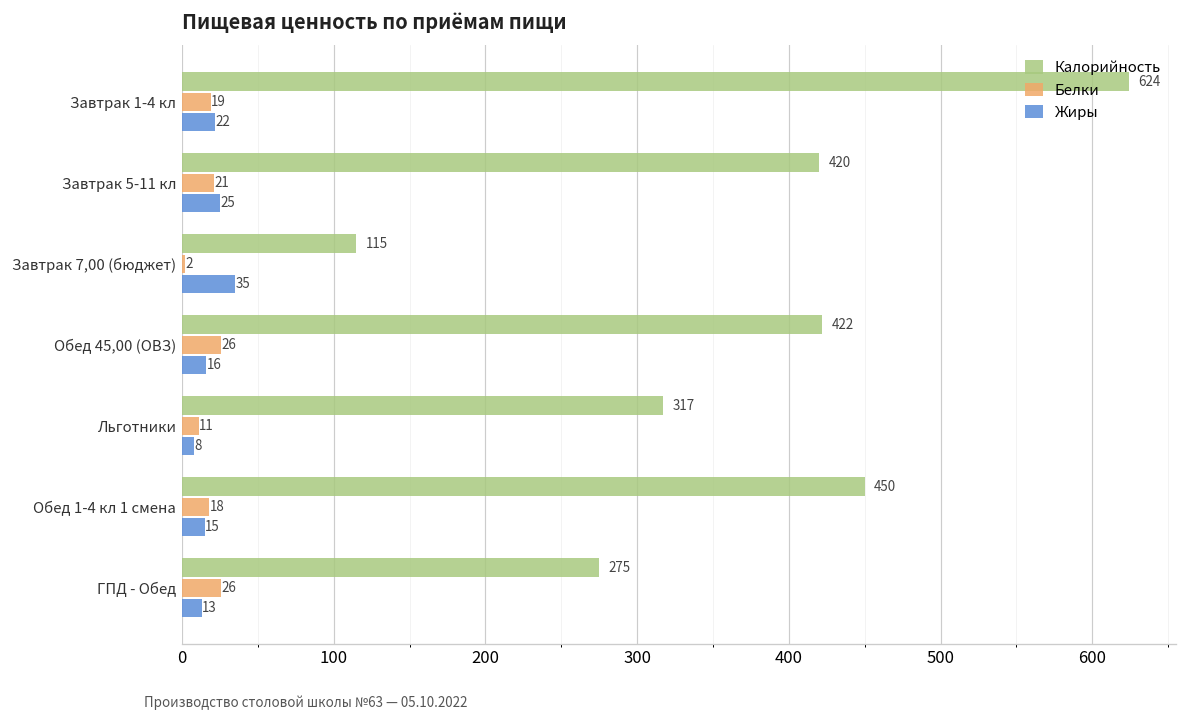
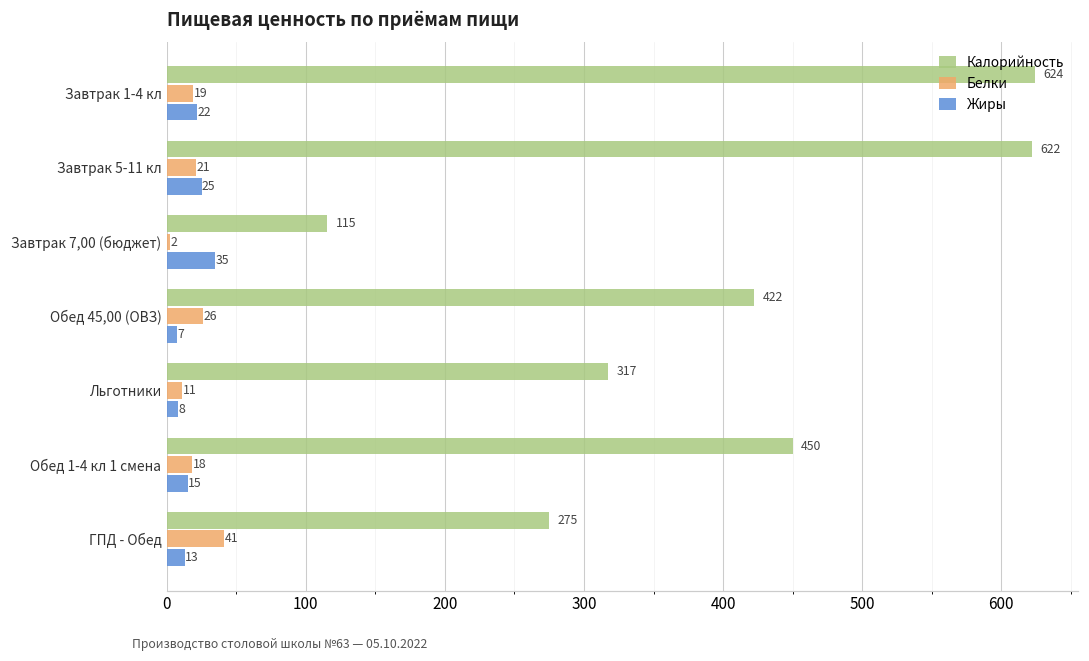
Калорийность, Завтрак 5-11 кл: 420 -> 622
Жиры, Обед 45,00 (ОВЗ): 16 -> 7
Белки, ГПД - Обед: 26 -> 41
